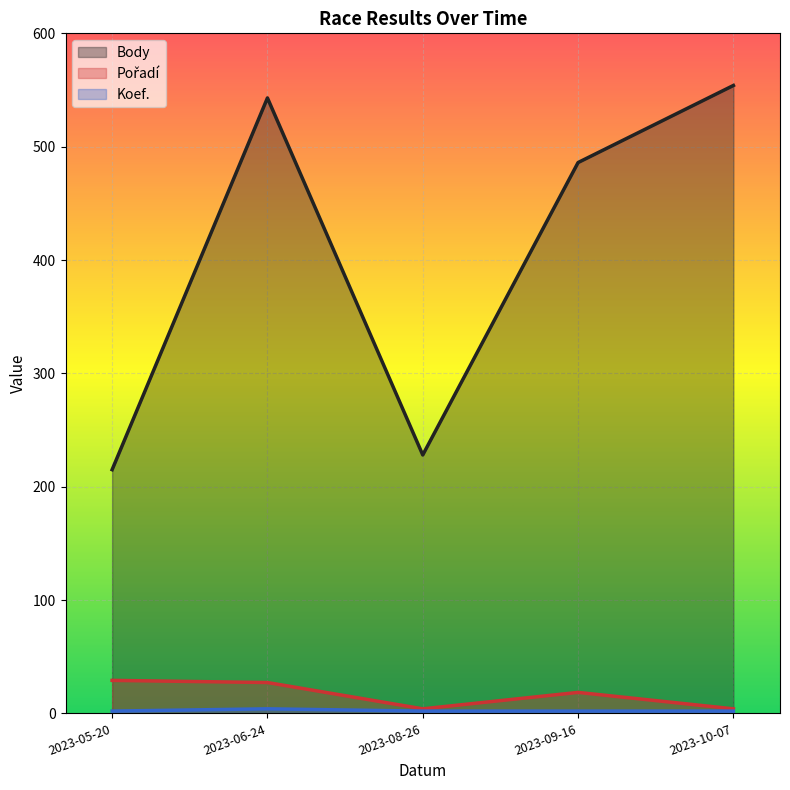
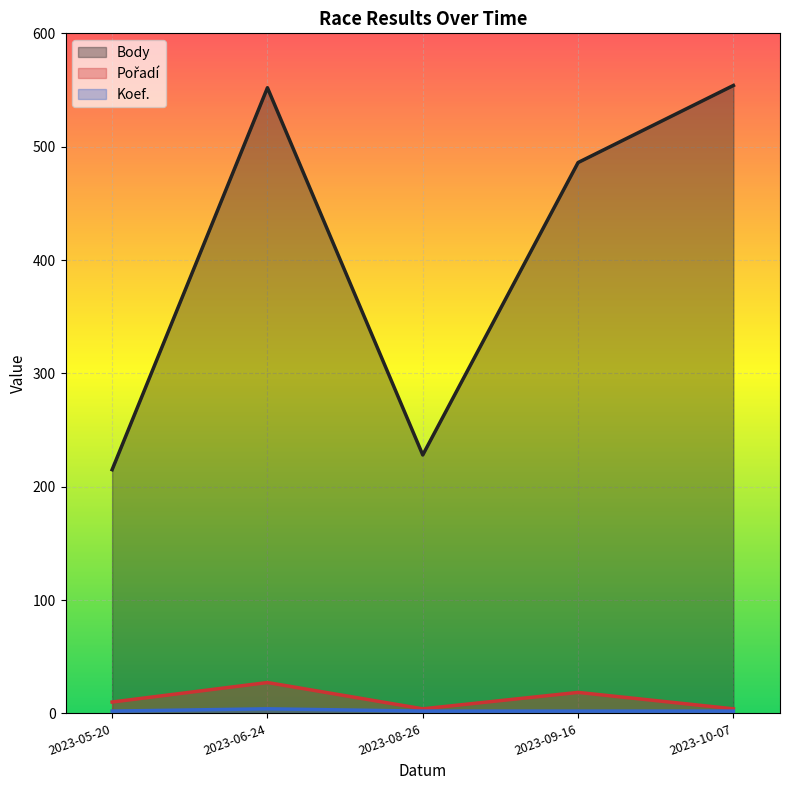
Pořadí, 2023-05-20: 29 -> 10
Body, 2023-06-24: 543 -> 552
